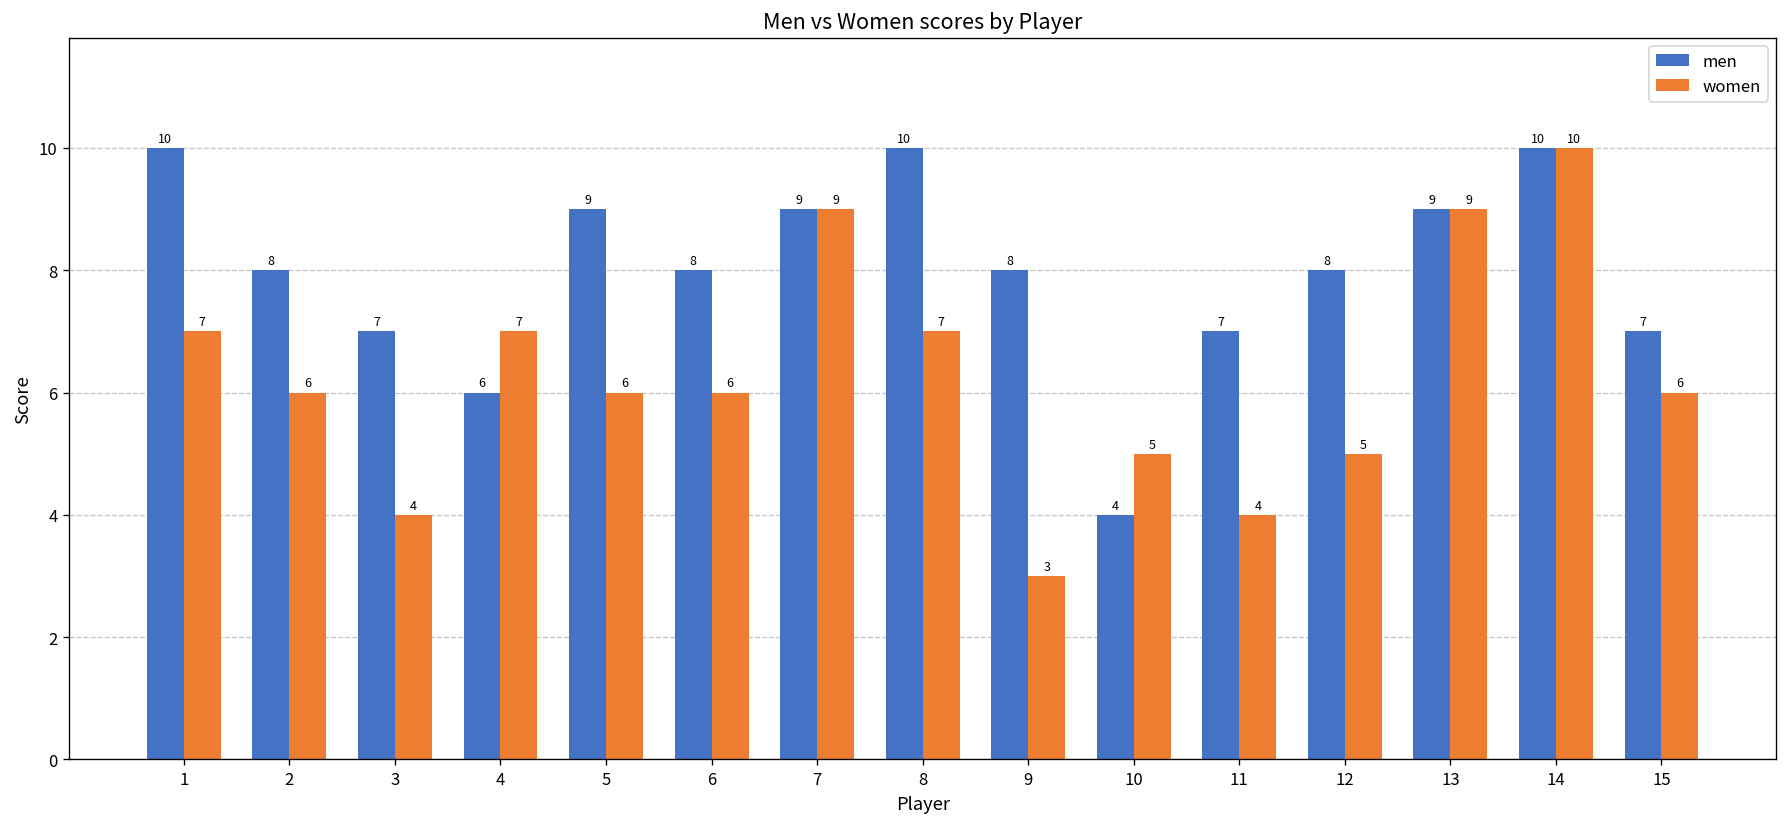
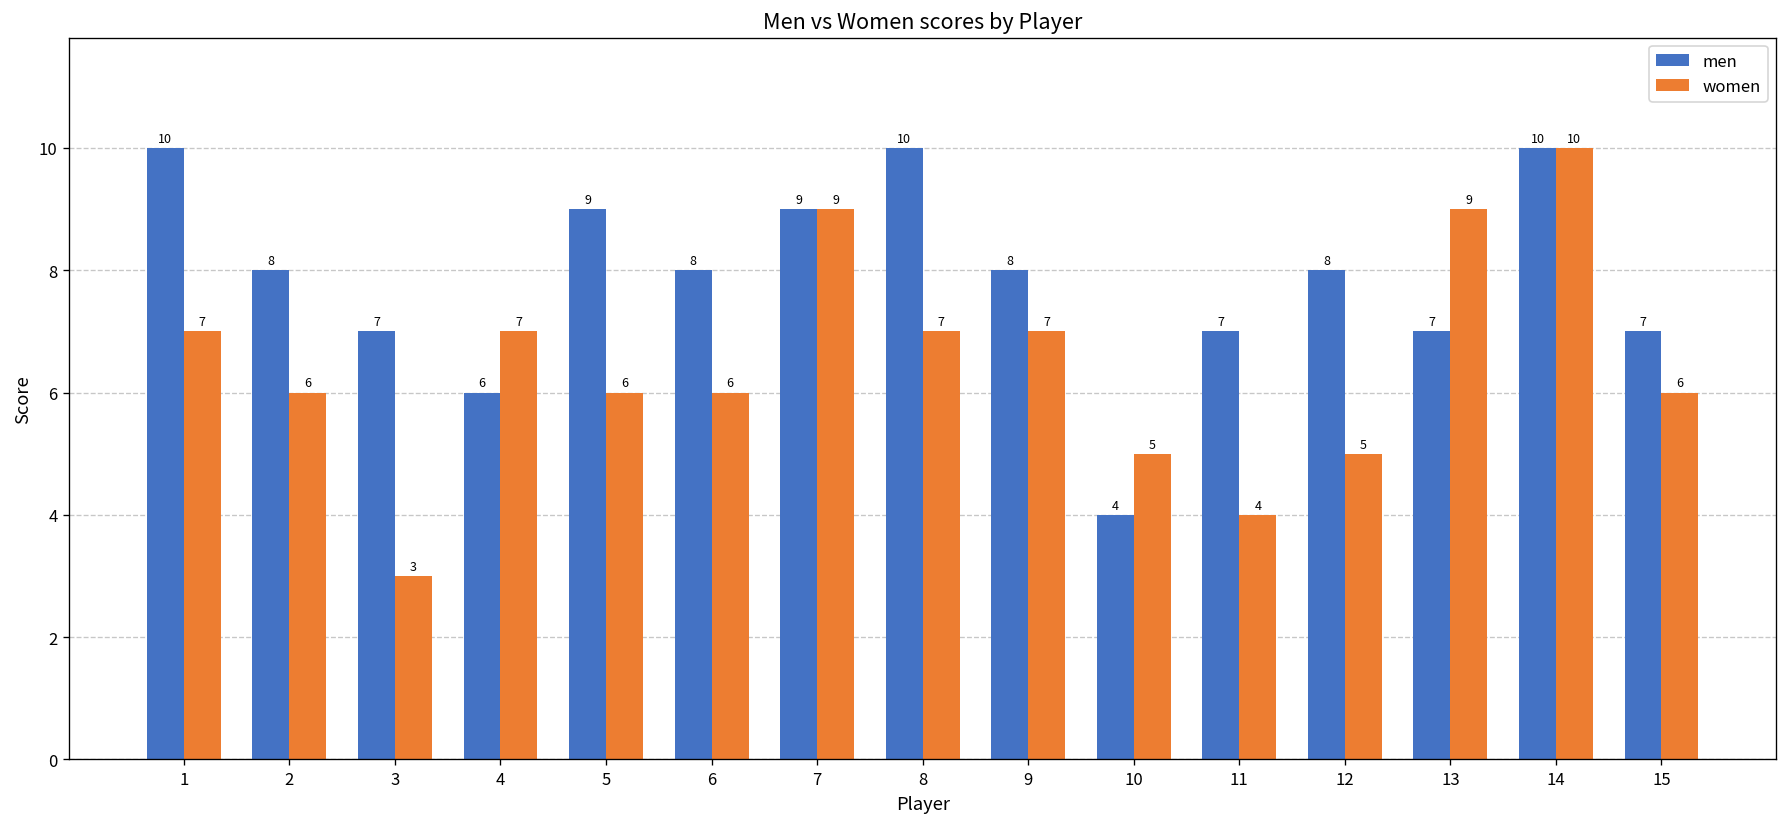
women, 3: 4 -> 3
women, 9: 3 -> 7
men, 13: 9 -> 7
